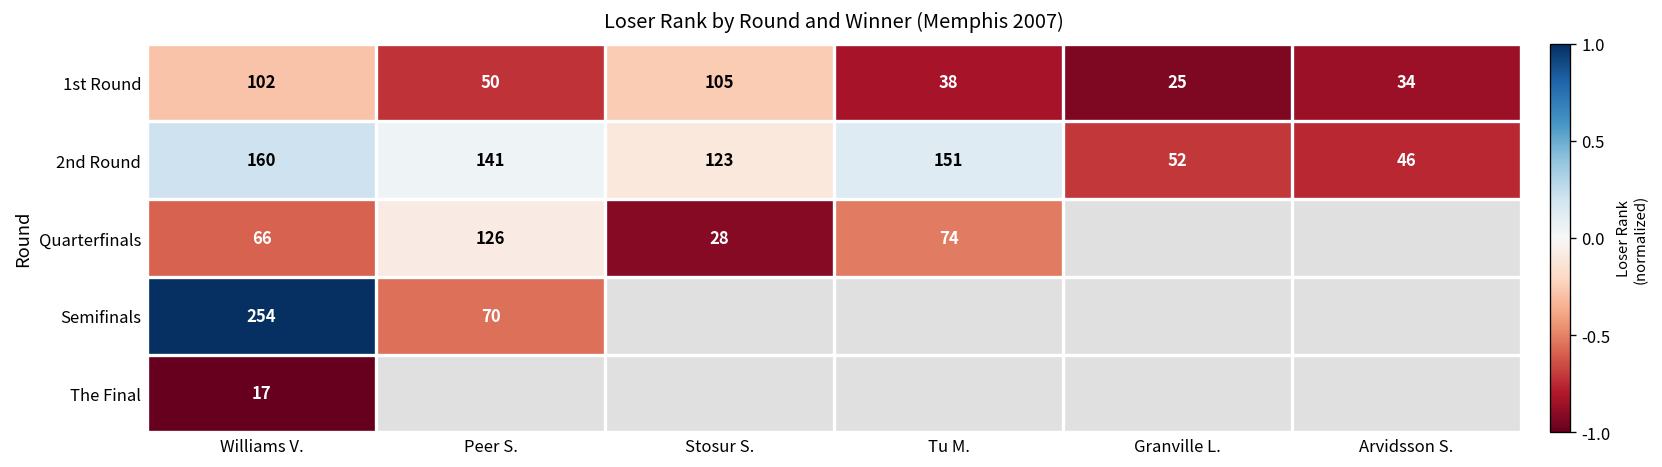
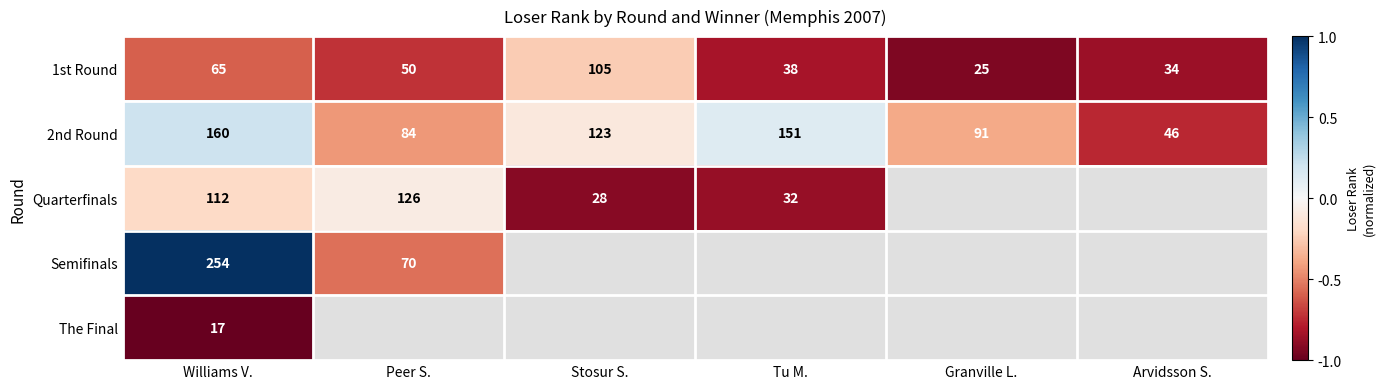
1st Round, Williams V.: 102 -> 65
2nd Round, Peer S.: 141 -> 84
2nd Round, Granville L.: 52 -> 91
Quarterfinals, Williams V.: 66 -> 112
Quarterfinals, Tu M.: 74 -> 32
